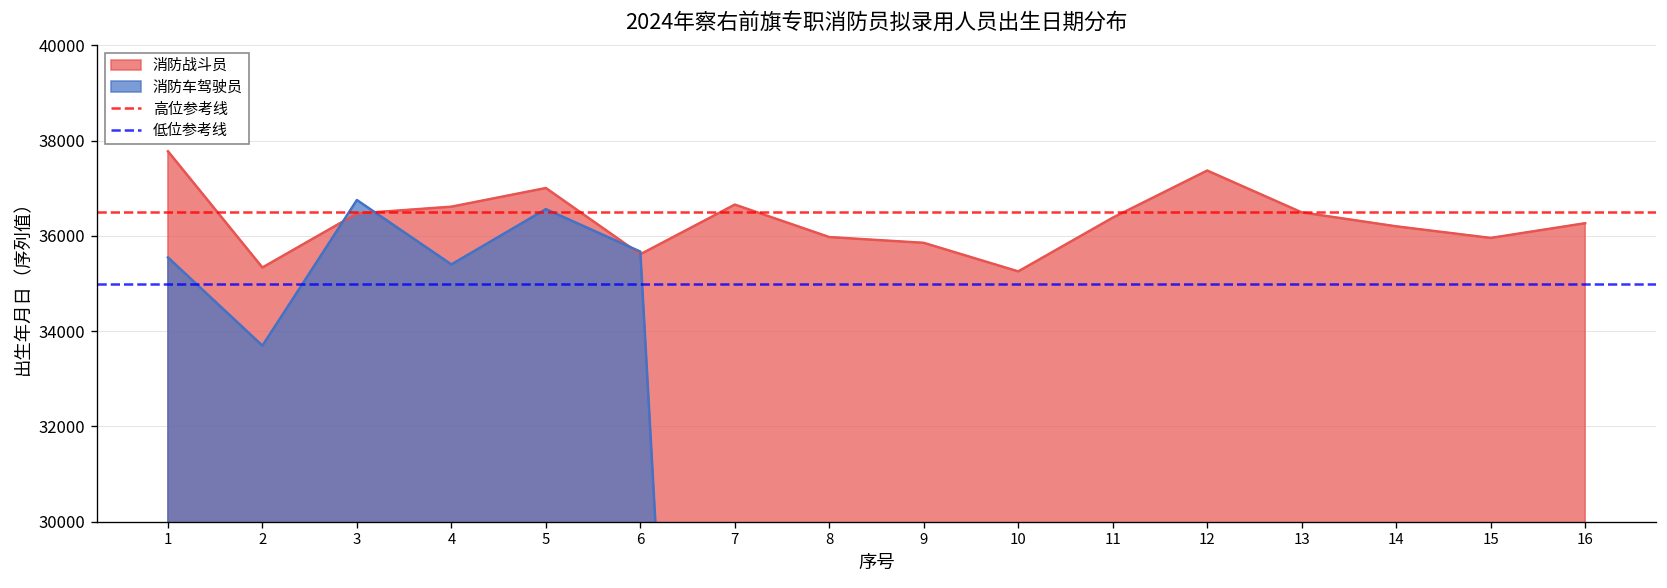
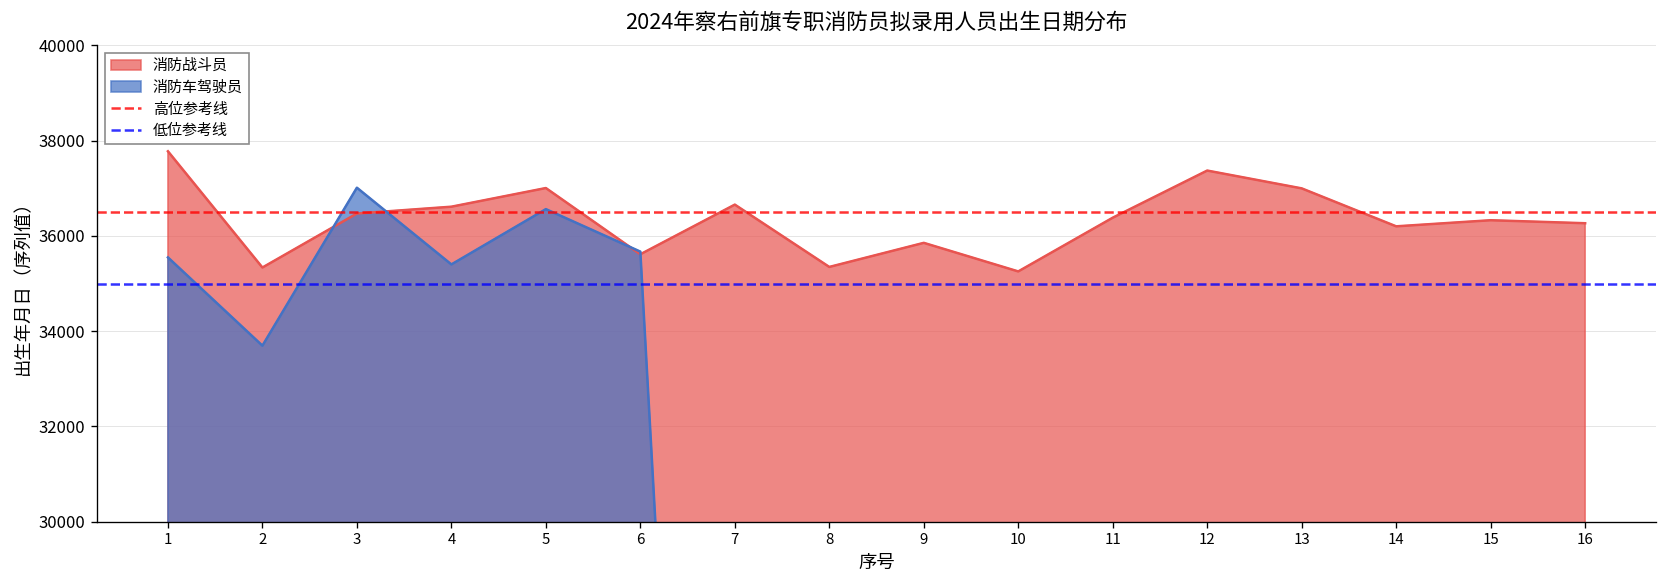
消防车驾驶员, 3: 36800 -> 37000
消防战斗员, 8: 36000 -> 35300
消防战斗员, 13: 36500 -> 37000
消防战斗员, 15: 36000 -> 36300
